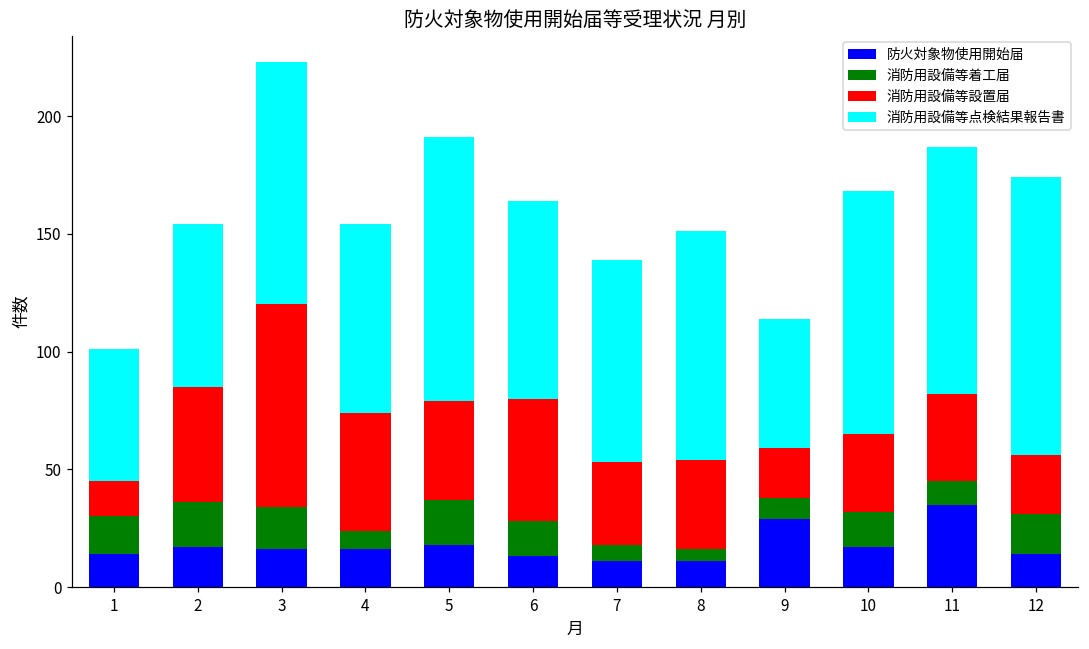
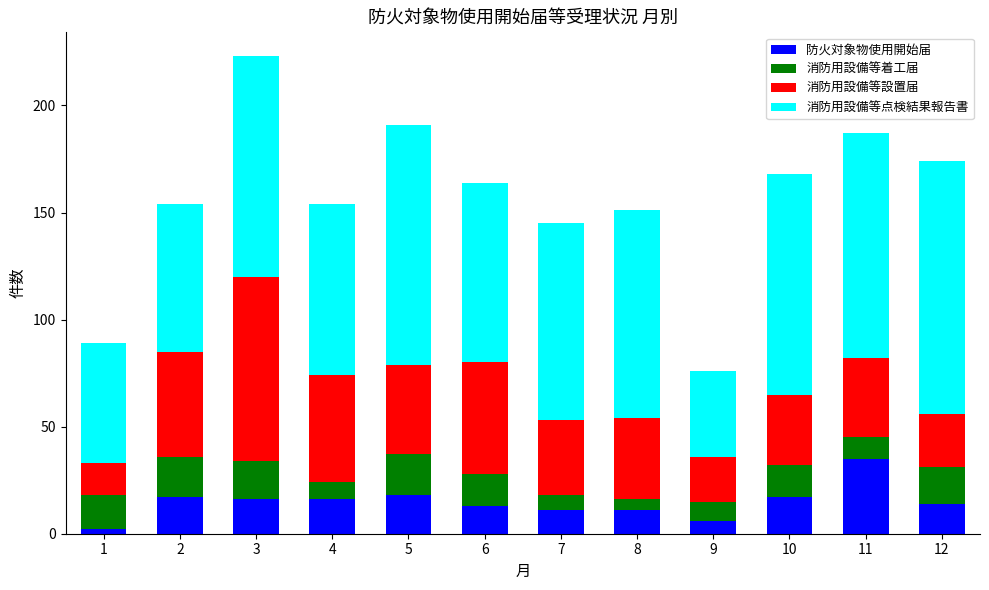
防火対象物使用開始届, 1: 14 -> 2
消防用設備等点検結果報告書, 7: 86 -> 92
防火対象物使用開始届, 9: 29 -> 6
消防用設備等点検結果報告書, 9: 55 -> 40
